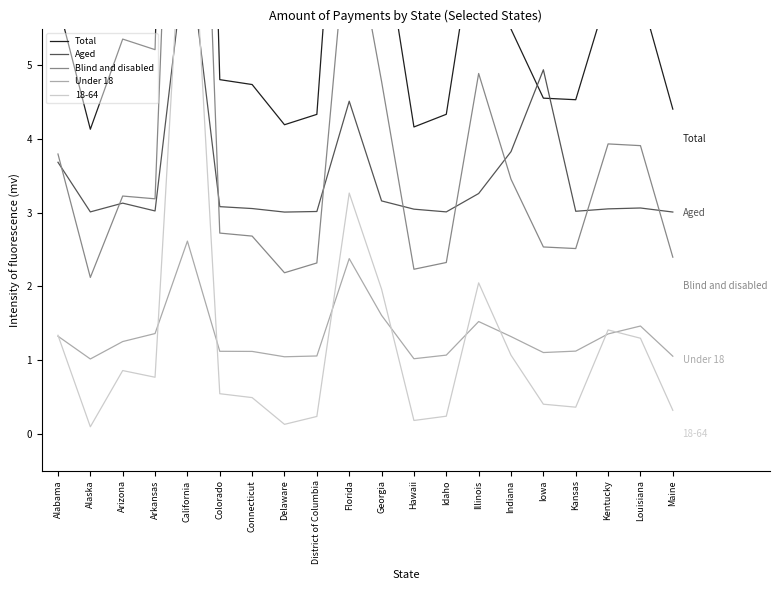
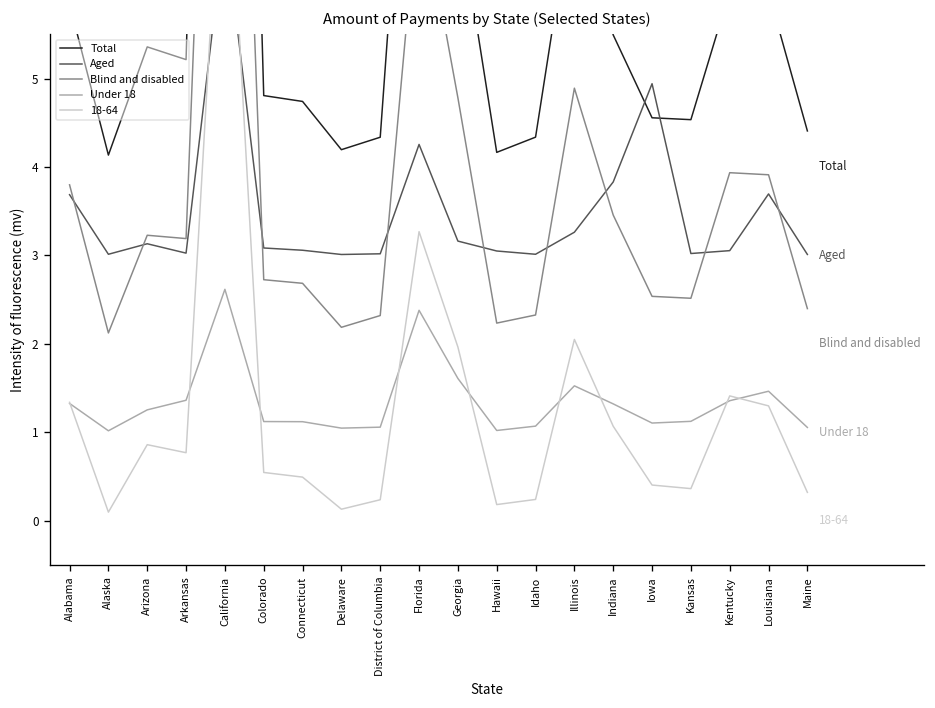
Aged, Florida: 4.5 -> 4.3
Aged, Louisiana: 3.1 -> 3.7
